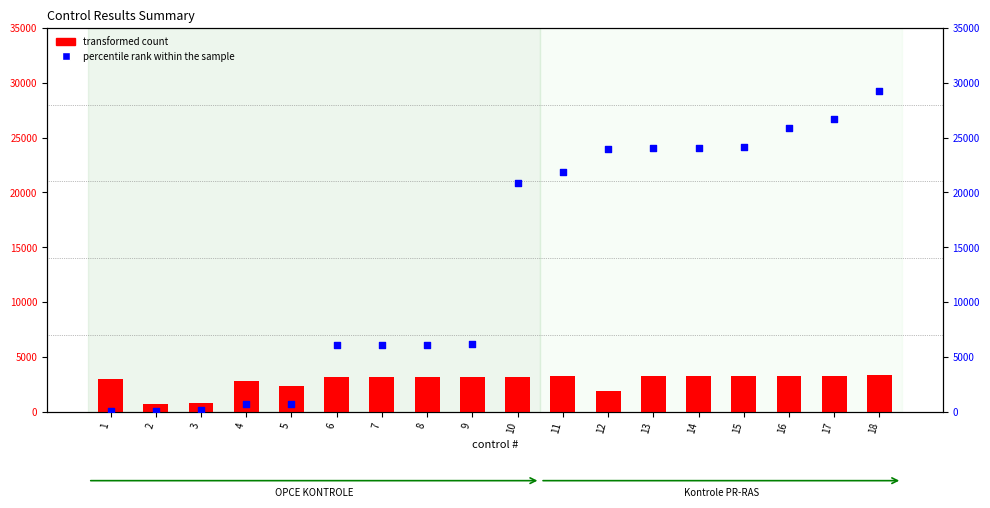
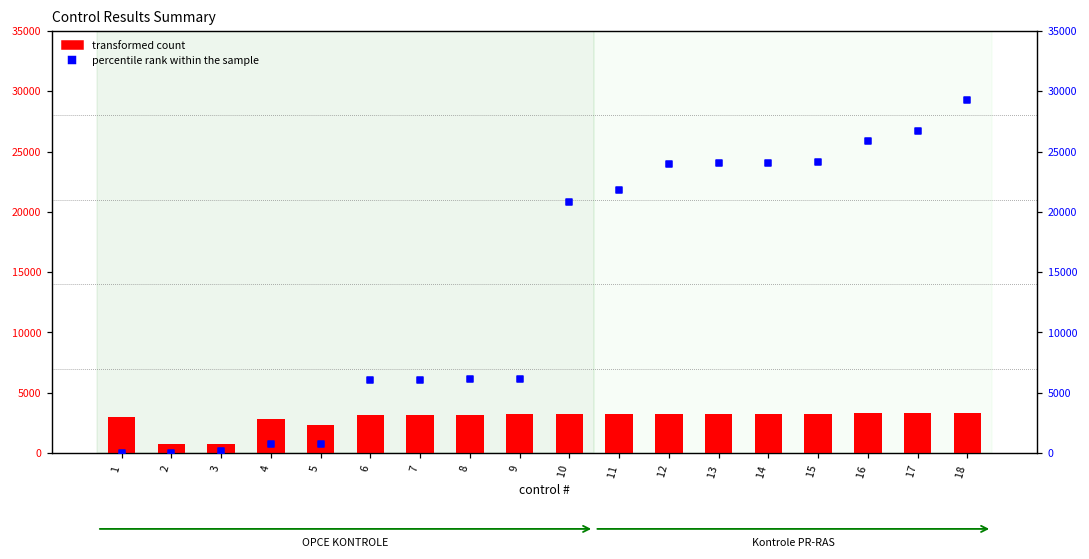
transformed count, 12: 1900 -> 3200
